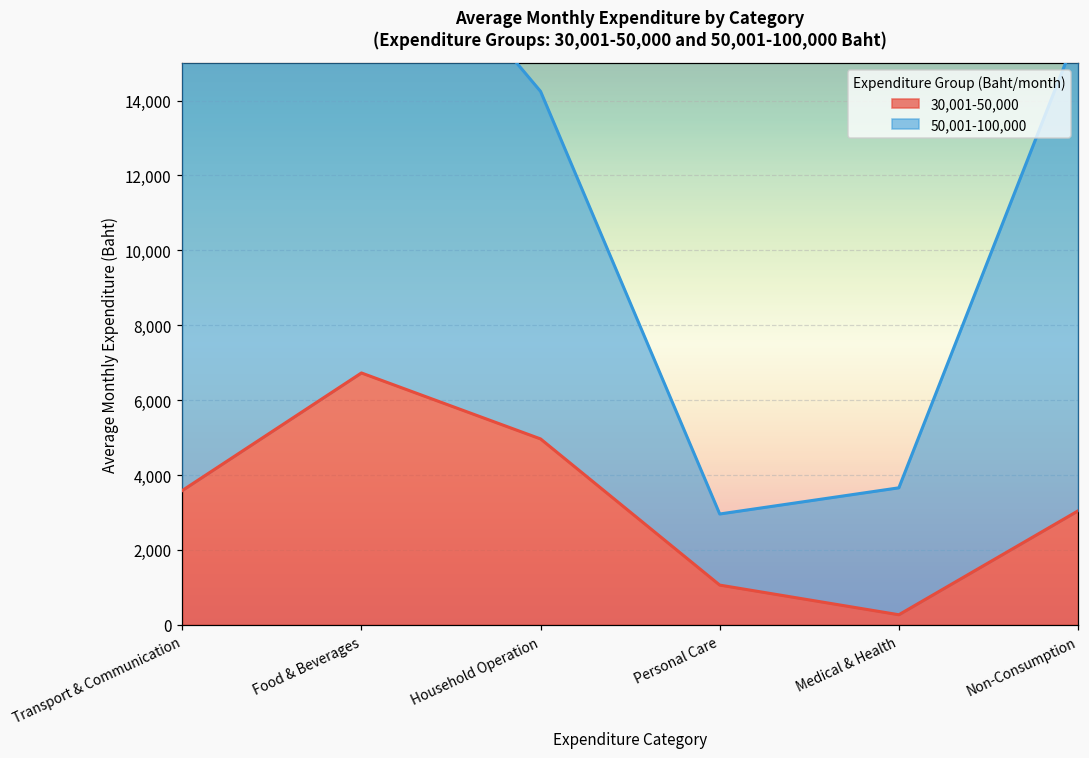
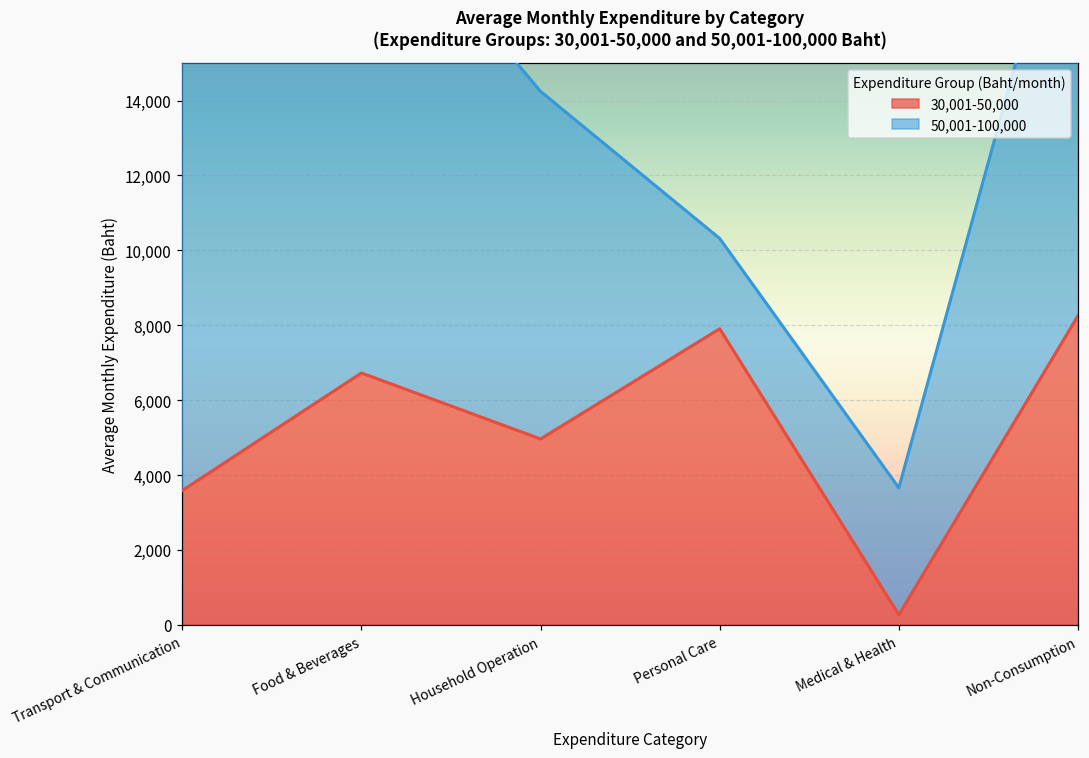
30,001-50,000, Personal Care: 1,100 -> 7,900
50,001-100,000, Personal Care: 1,900 -> 2,400
30,001-50,000, Non-Consumption: 3,000 -> 8,300
